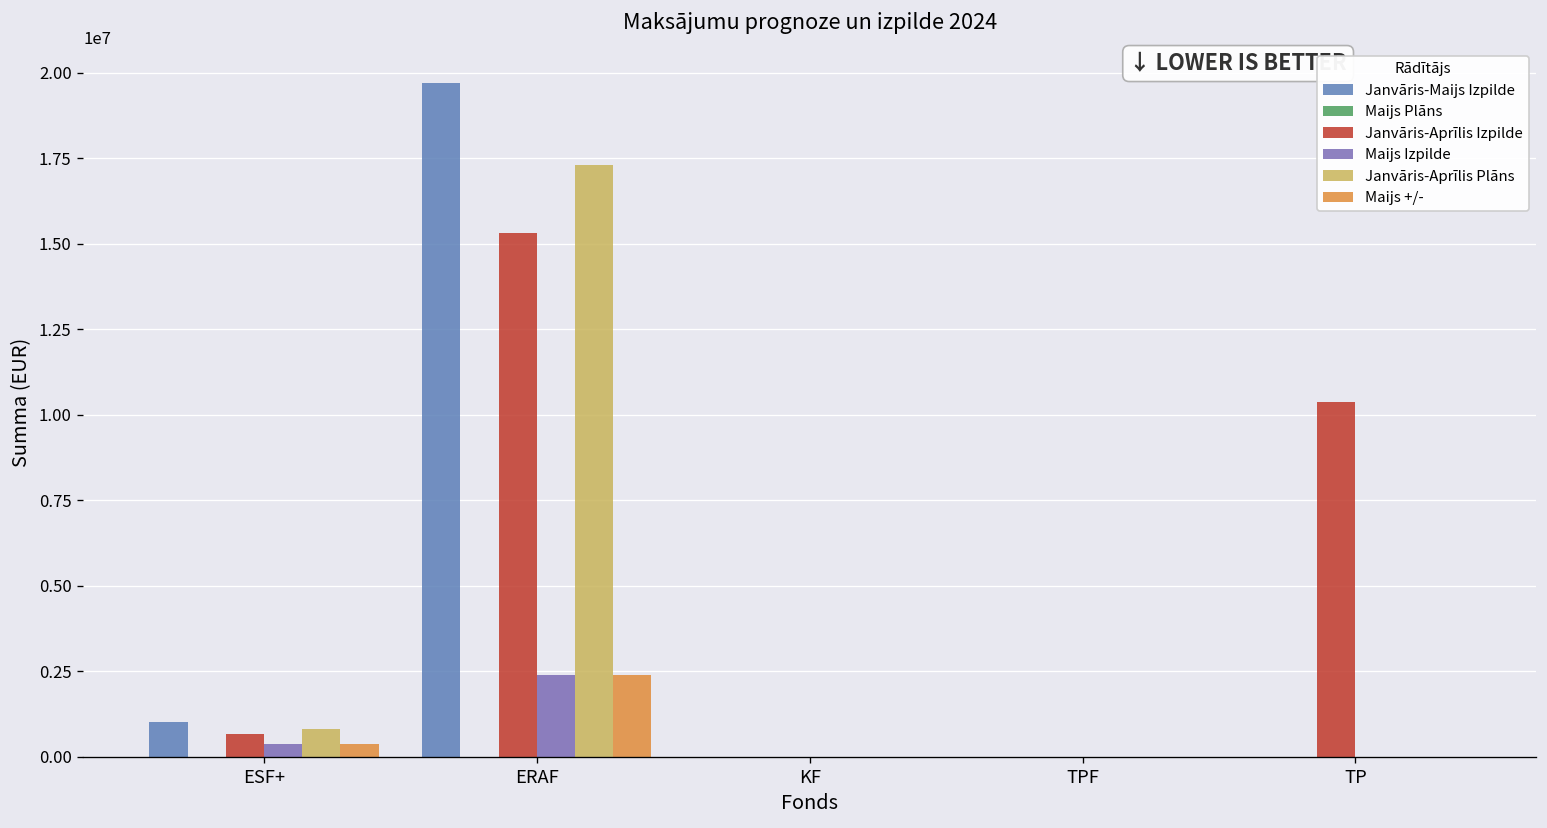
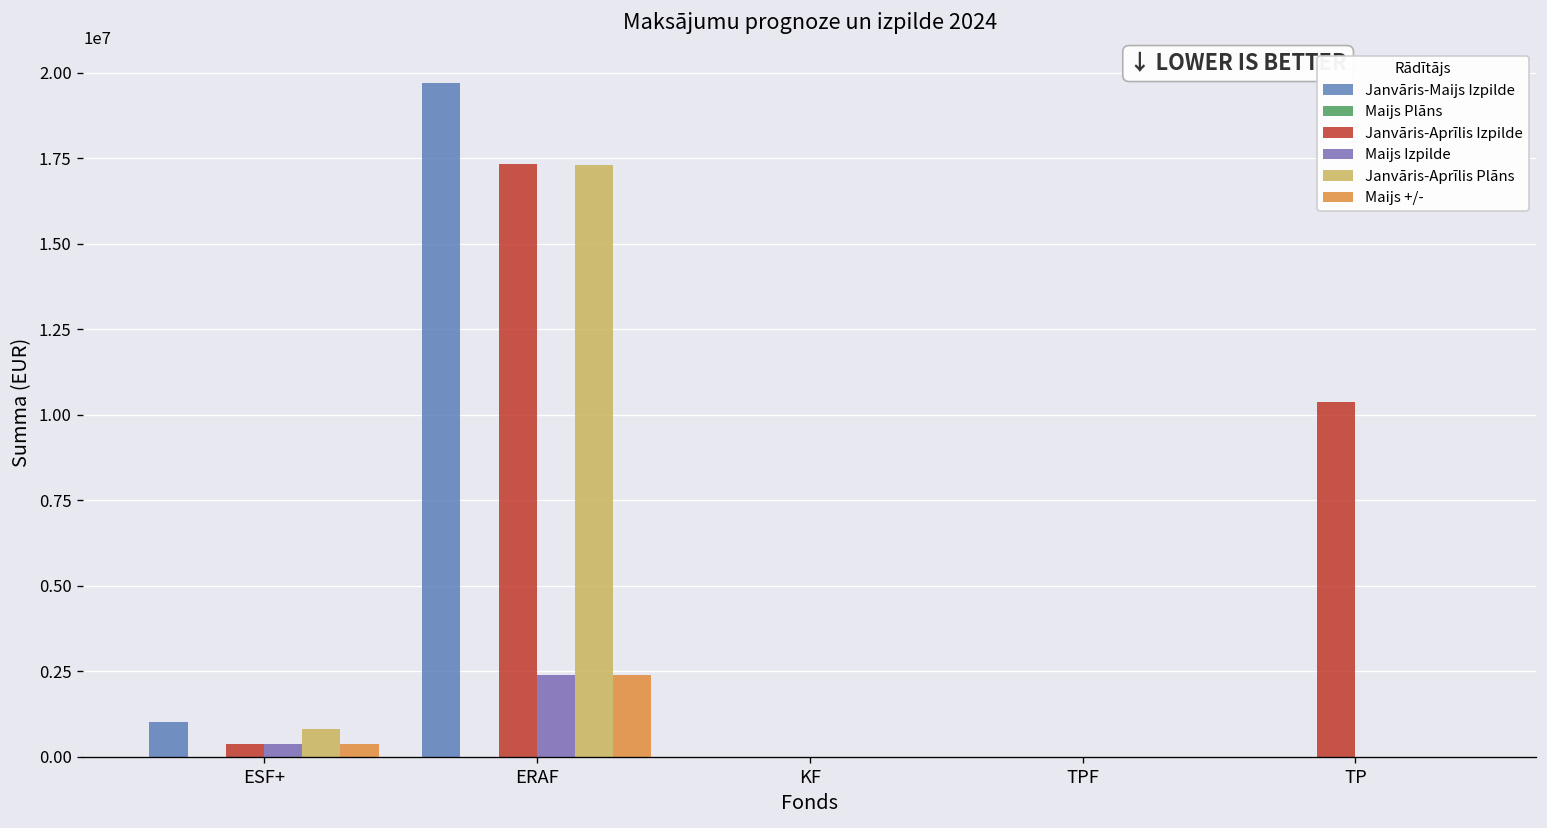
Janvāris-Aprīlis Izpilde, ESF+: 700000 -> 400000
Janvāris-Aprīlis Izpilde, ERAF: 15300000 -> 17300000
